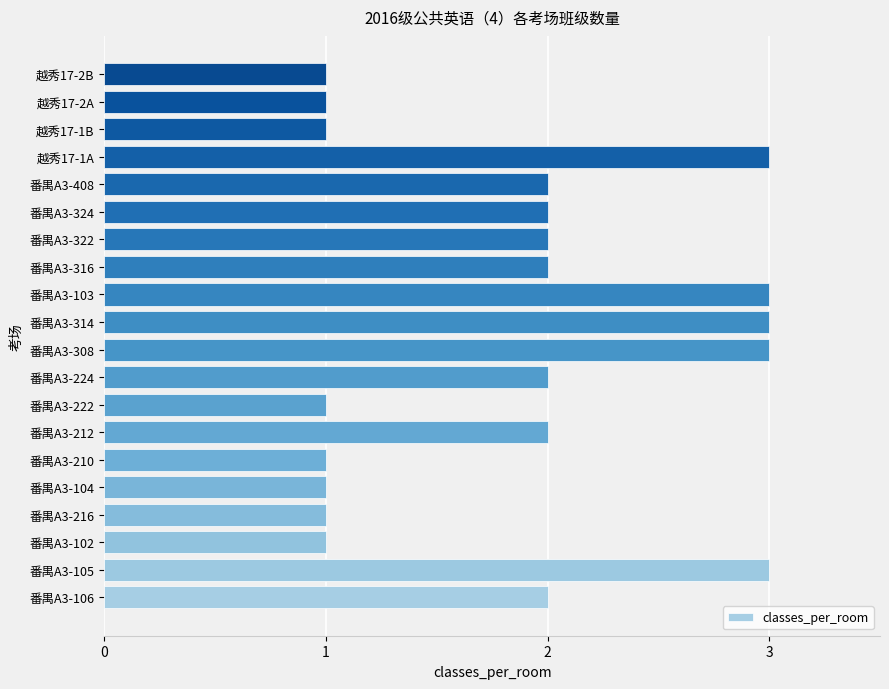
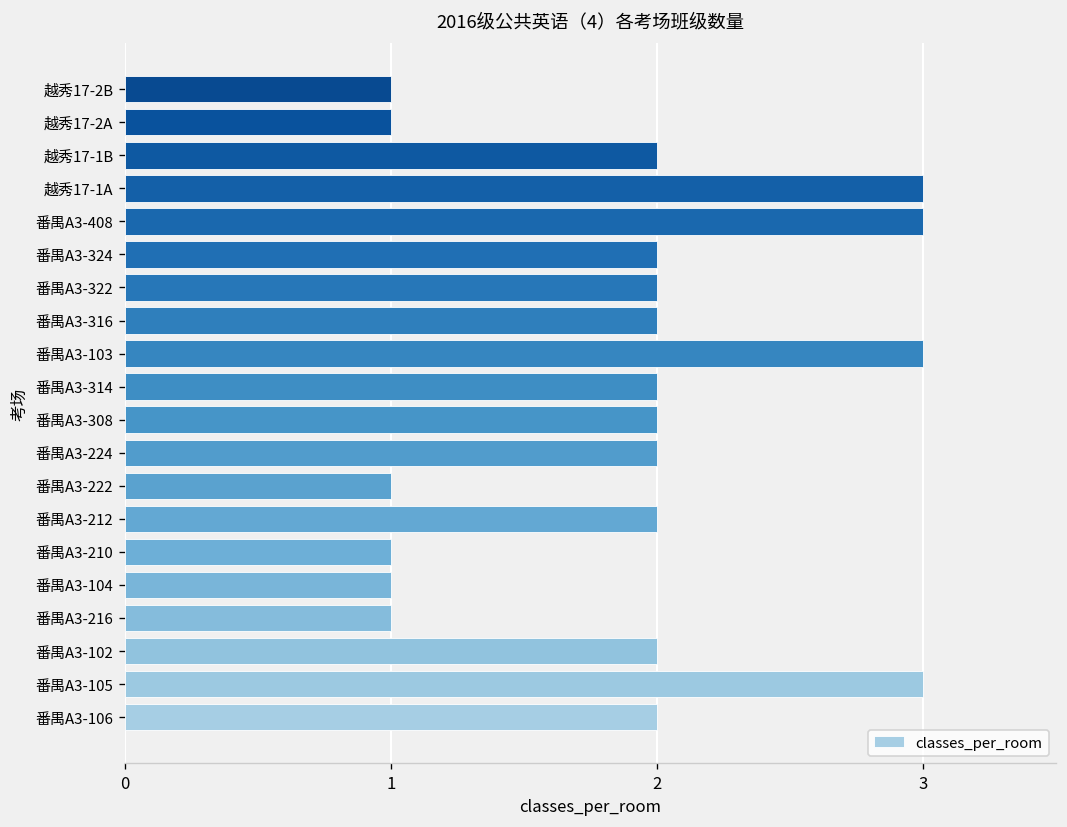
越秀17-1B: 1 -> 2
番禺A3-408: 2 -> 3
番禺A3-314: 3 -> 2
番禺A3-308: 3 -> 2
番禺A3-102: 1 -> 2
